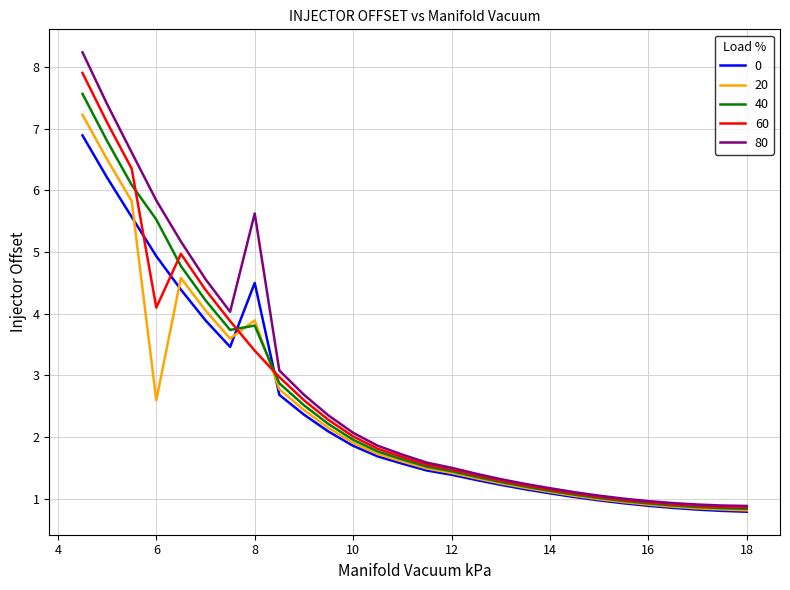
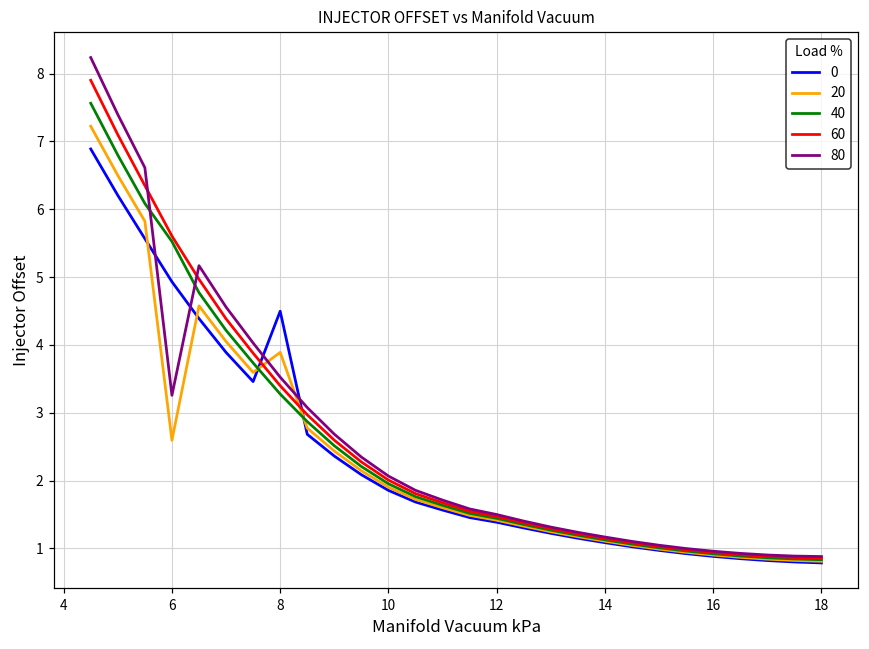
60, 6: 4.1 -> 5.6
80, 6: 5.8 -> 3.3
40, 8: 3.8 -> 3.3
80, 8: 5.6 -> 3.5
